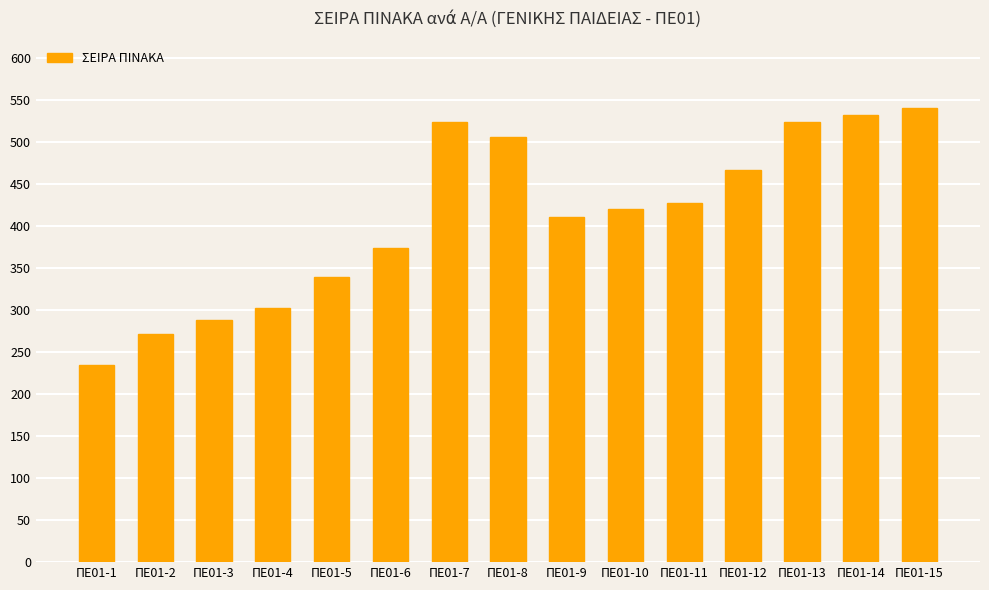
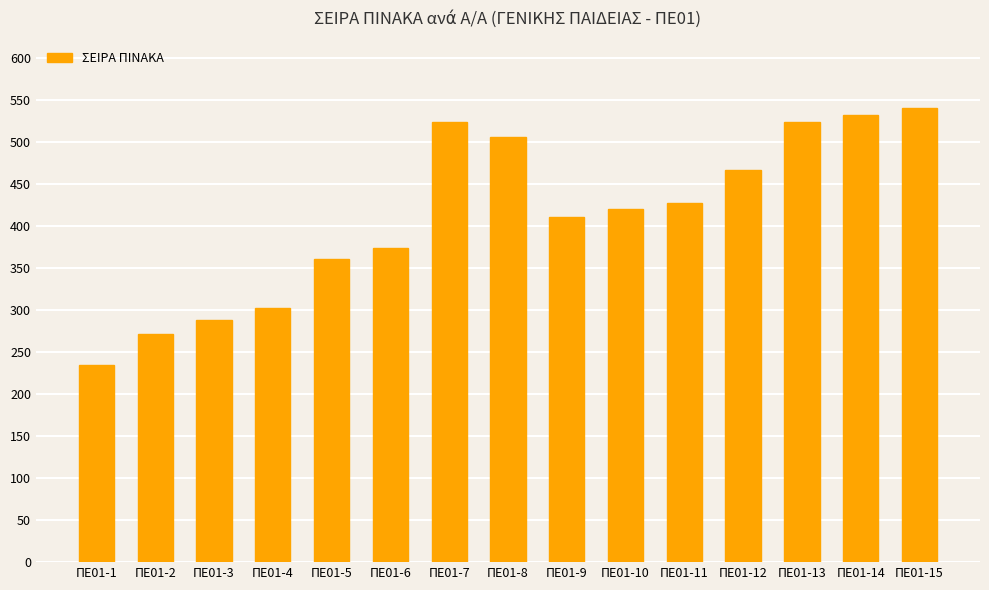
ΠΕ01-5: 340 -> 360
